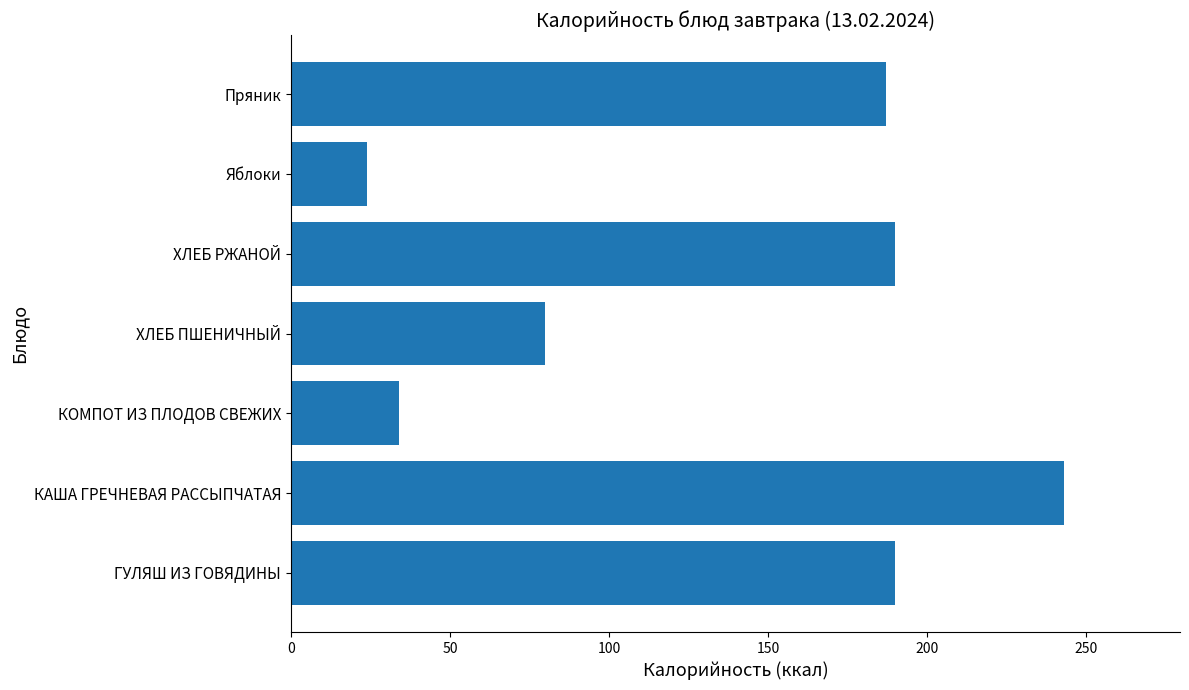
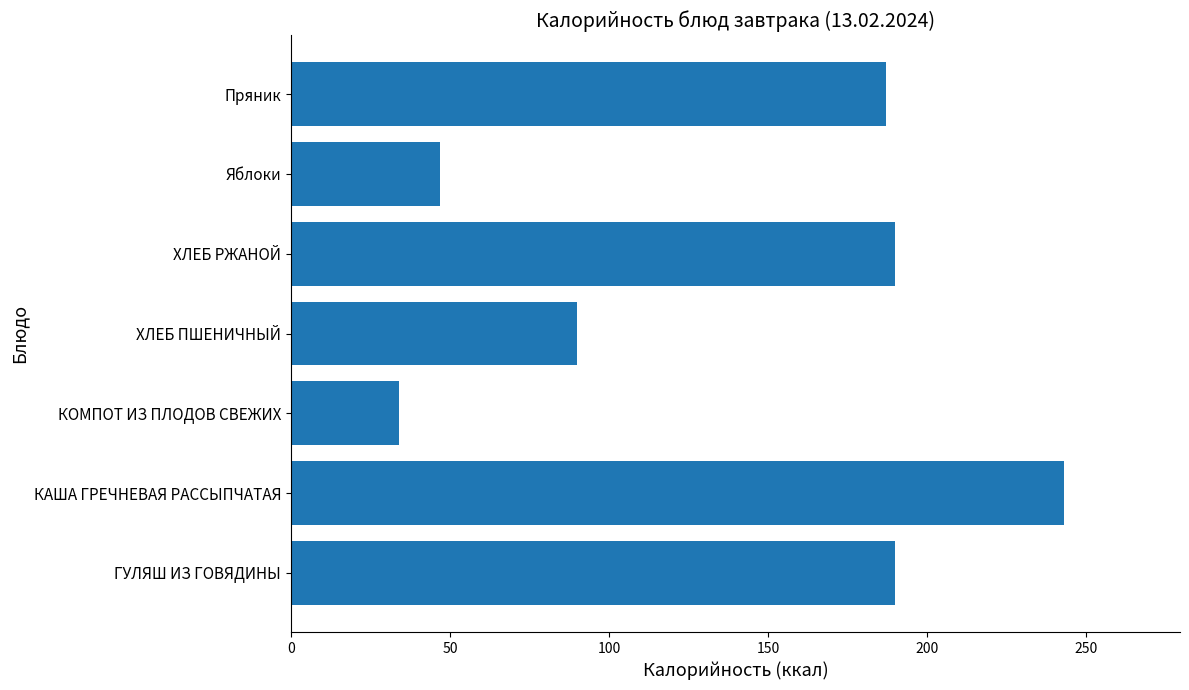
Яблоки: 24 -> 47
ХЛЕБ ПШЕНИЧНЫЙ: 80 -> 90
